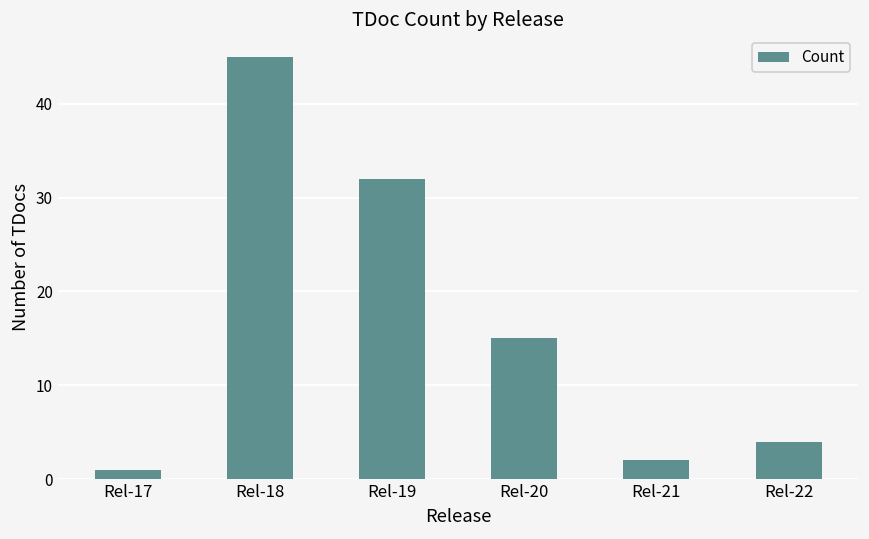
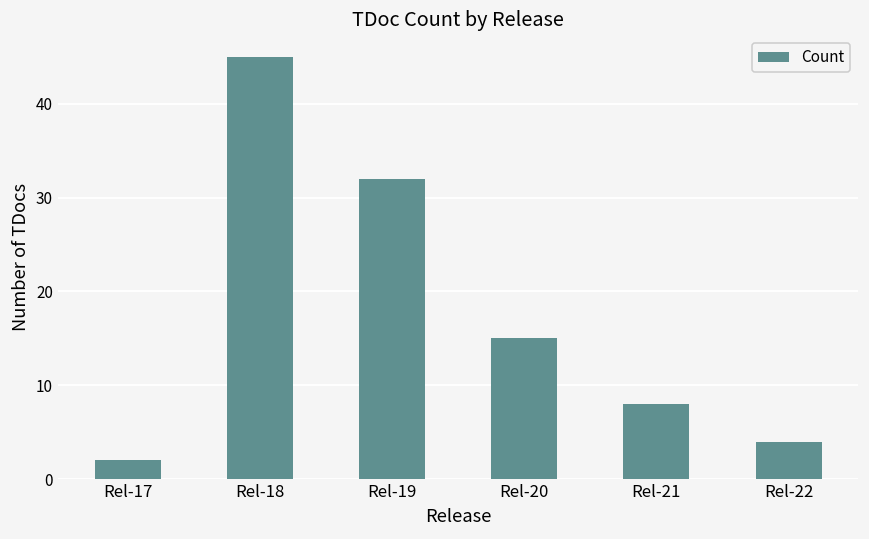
Rel-17: 1 -> 2
Rel-21: 2 -> 8
